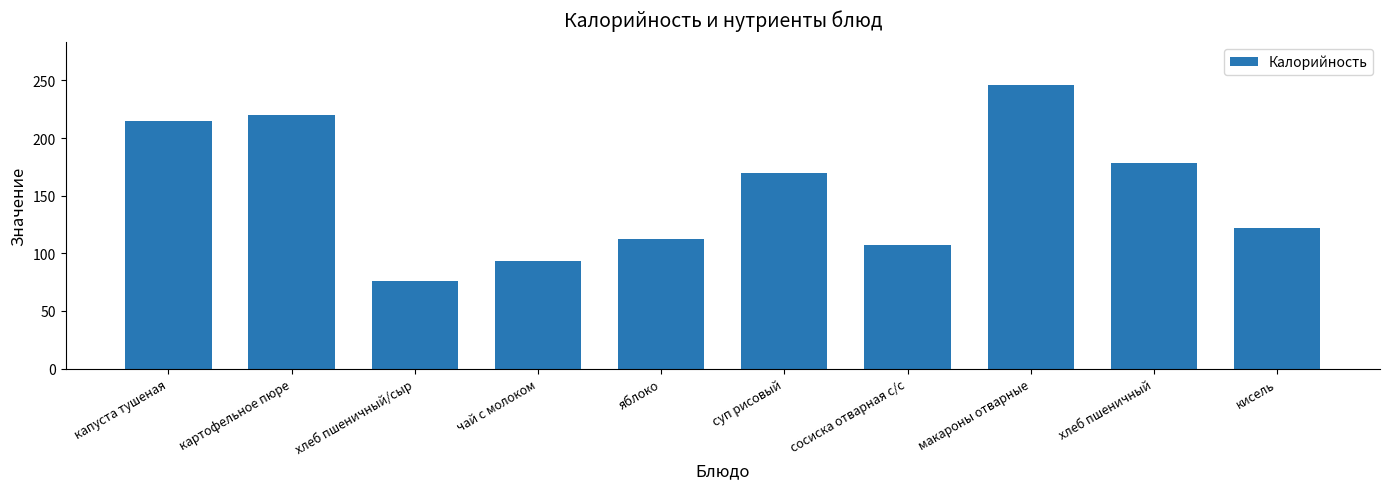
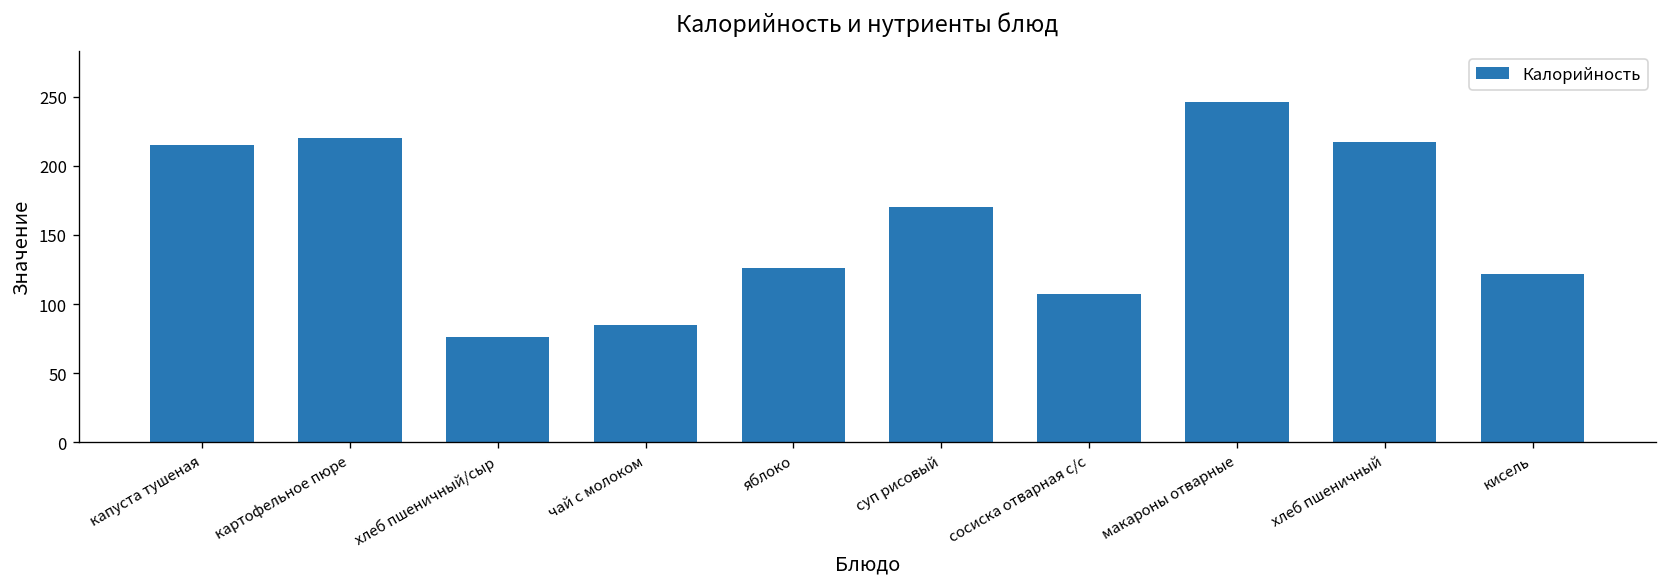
чай с молоком: 93 -> 85
яблоко: 112 -> 126
хлеб пшеничный: 178 -> 217
